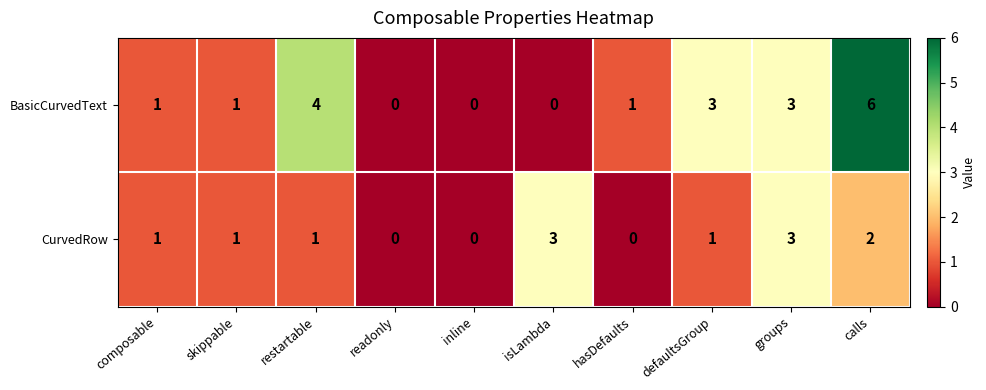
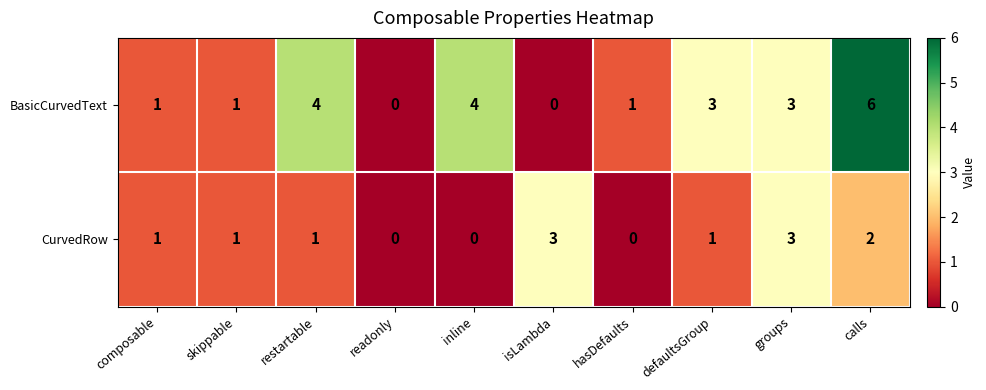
BasicCurvedText, inline: 0 -> 4
